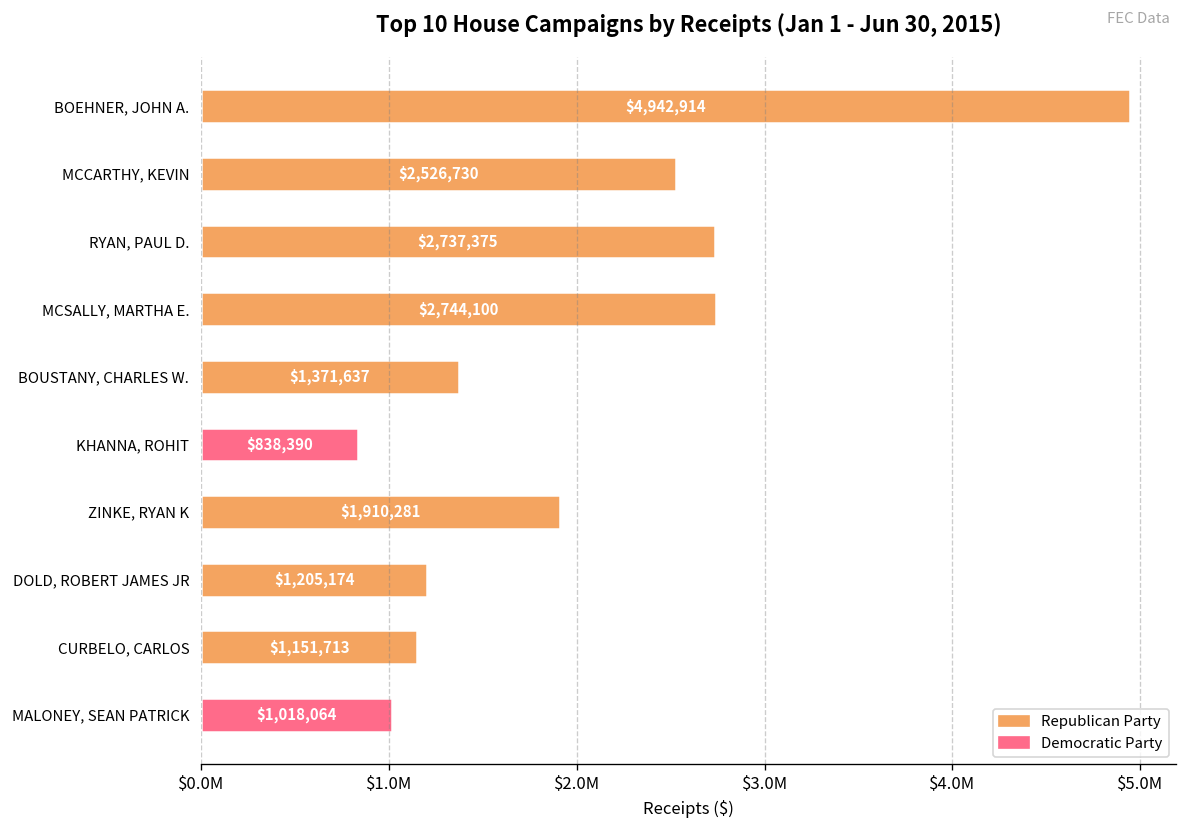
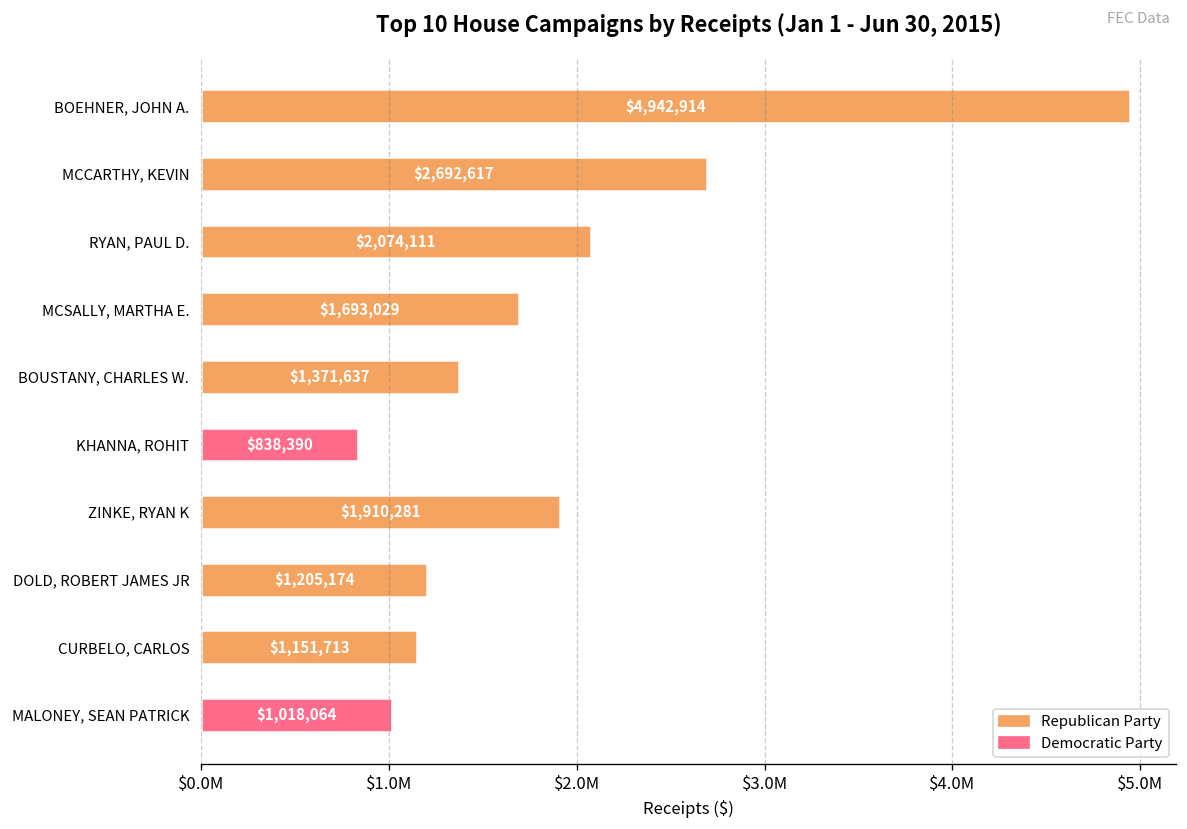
MCCARTHY, KEVIN: $2,526,730 -> $2,692,617
RYAN, PAUL D.: $2,737,375 -> $2,074,111
MCSALLY, MARTHA E.: $2,744,100 -> $1,693,029
